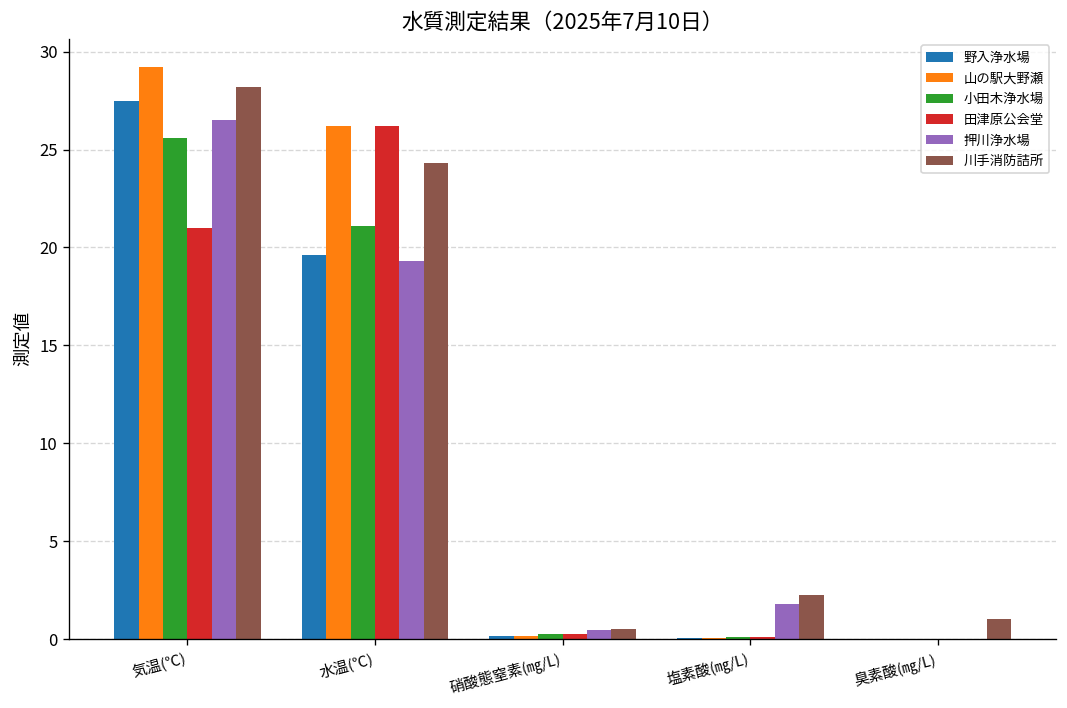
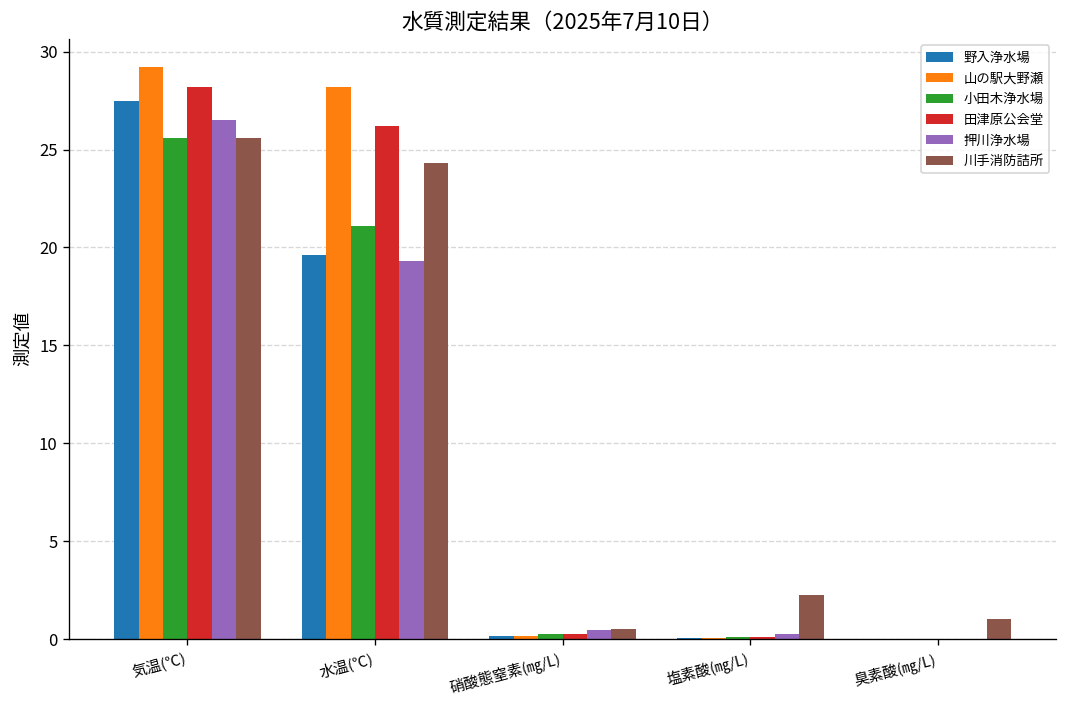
田津原公会堂, 気温(℃): 21.0 -> 28.2
川手消防詰所, 気温(℃): 28.2 -> 25.6
山の駅大野瀬, 水温(℃): 26.2 -> 28.2
押川浄水場, 塩素酸(㎎/L): 1.8 -> 0.3
